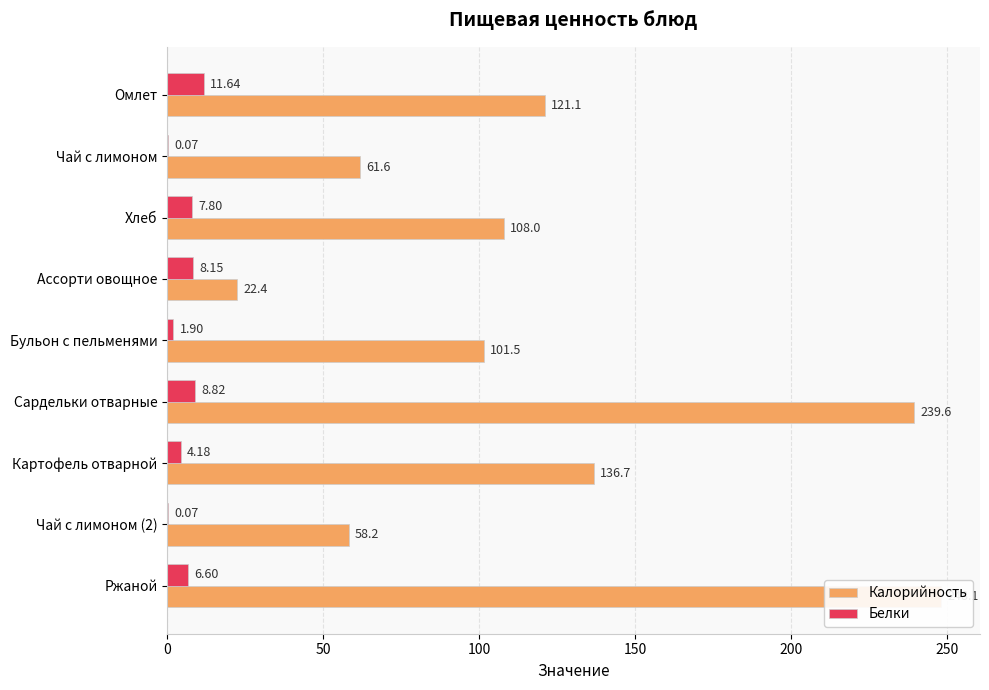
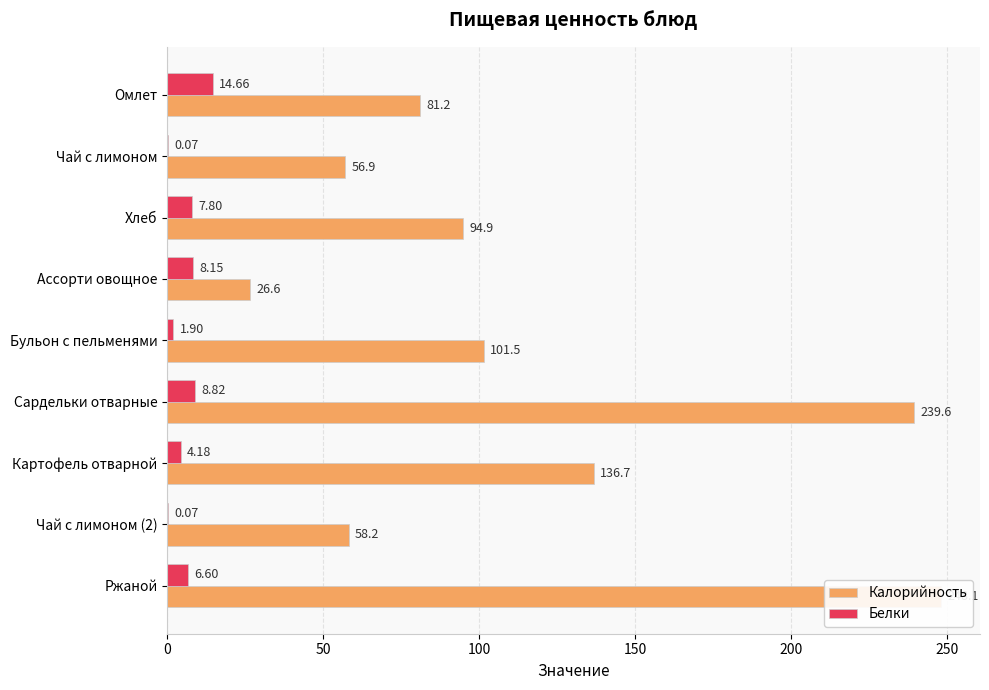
Белки, Омлет: 11.64 -> 14.66
Калорийность, Омлет: 121.1 -> 81.2
Калорийность, Чай с лимоном: 61.6 -> 56.9
Калорийность, Хлеб: 108.0 -> 94.9
Калорийность, Ассорти овощное: 22.4 -> 26.6
